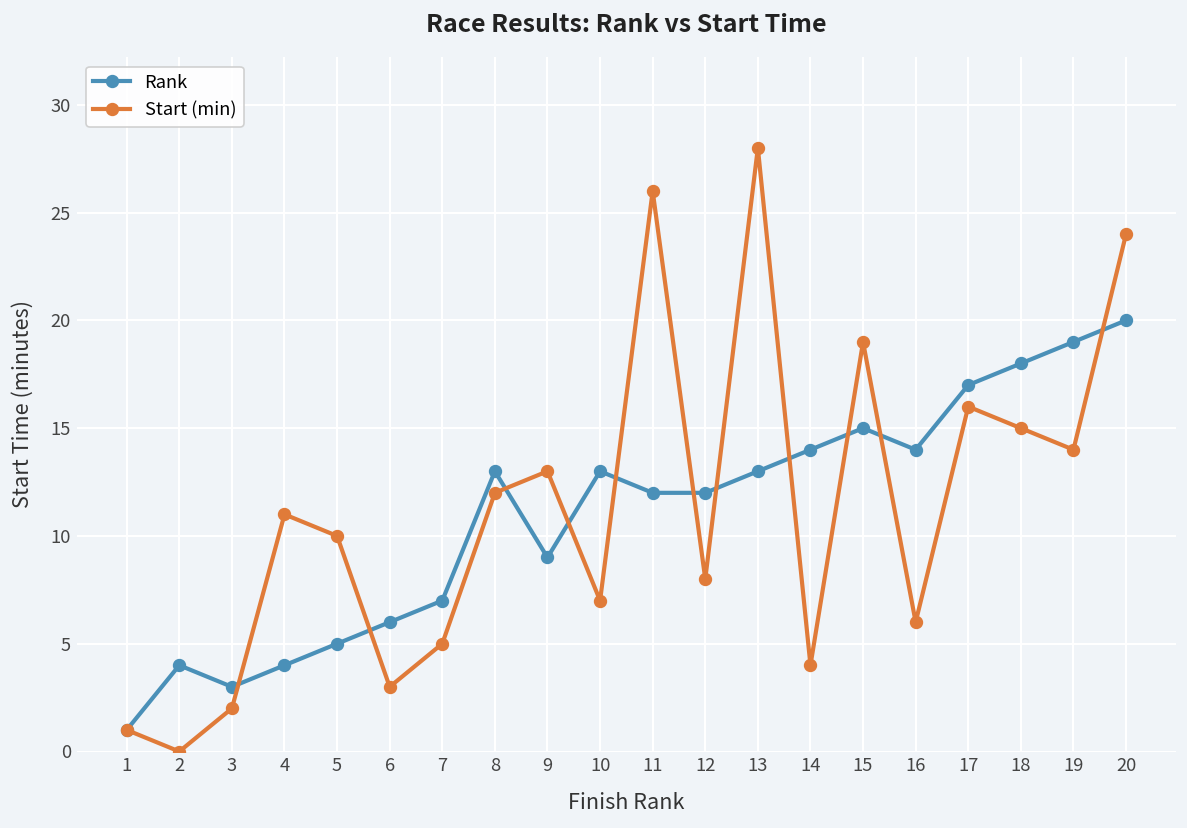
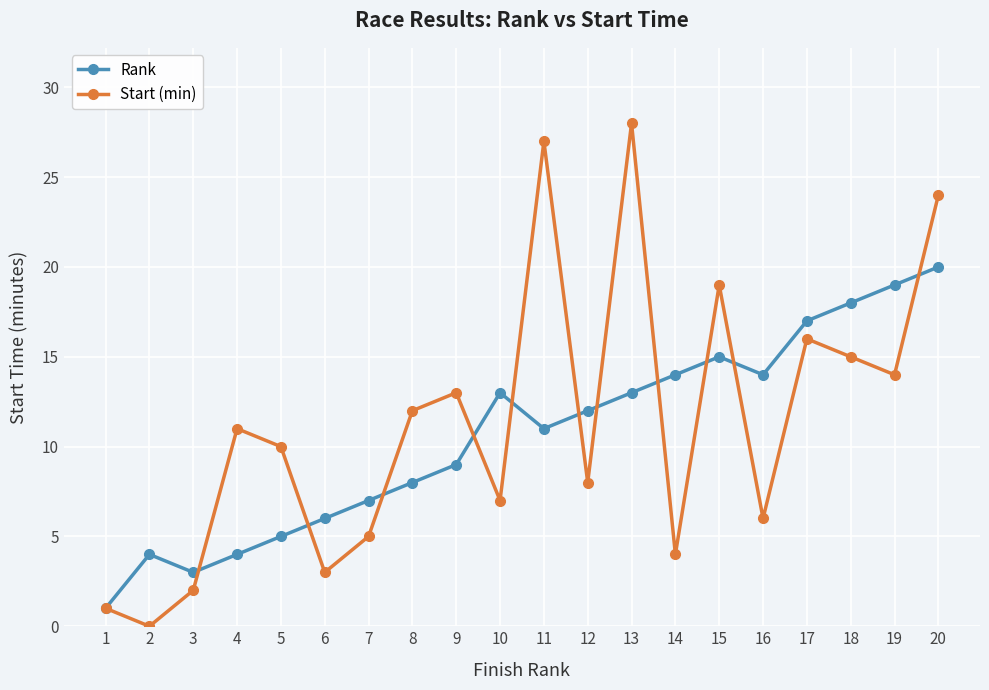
Rank, 8: 13 -> 8
Rank, 11: 12 -> 11
Start (min), 11: 26 -> 27
